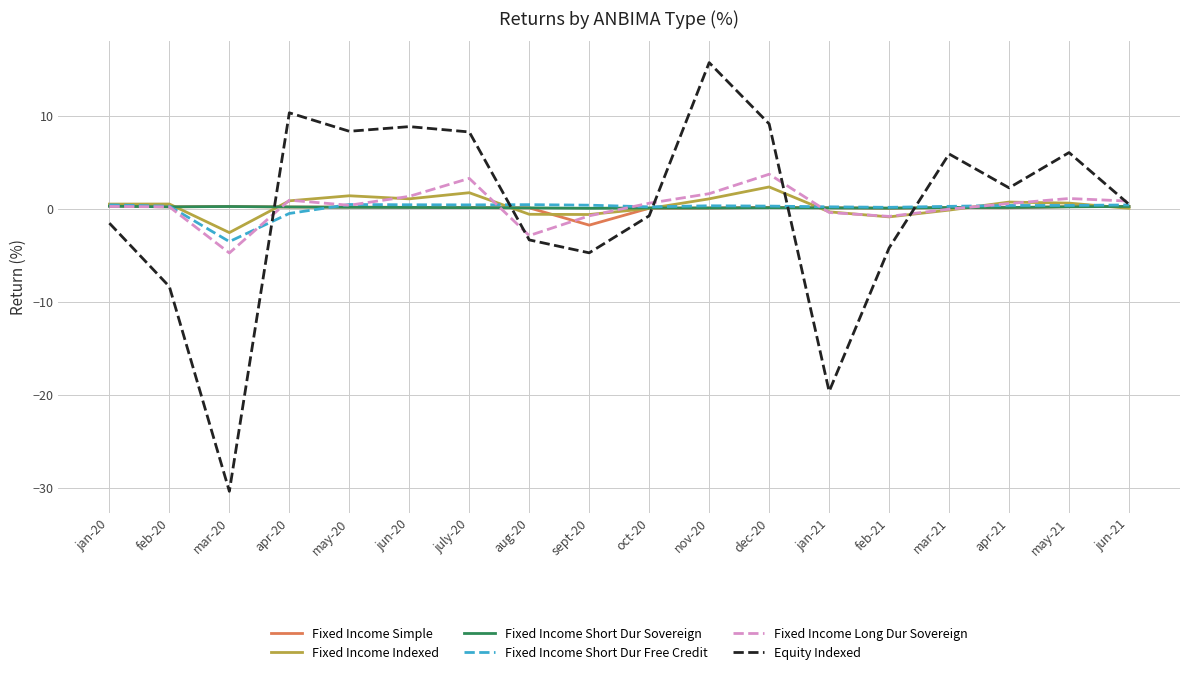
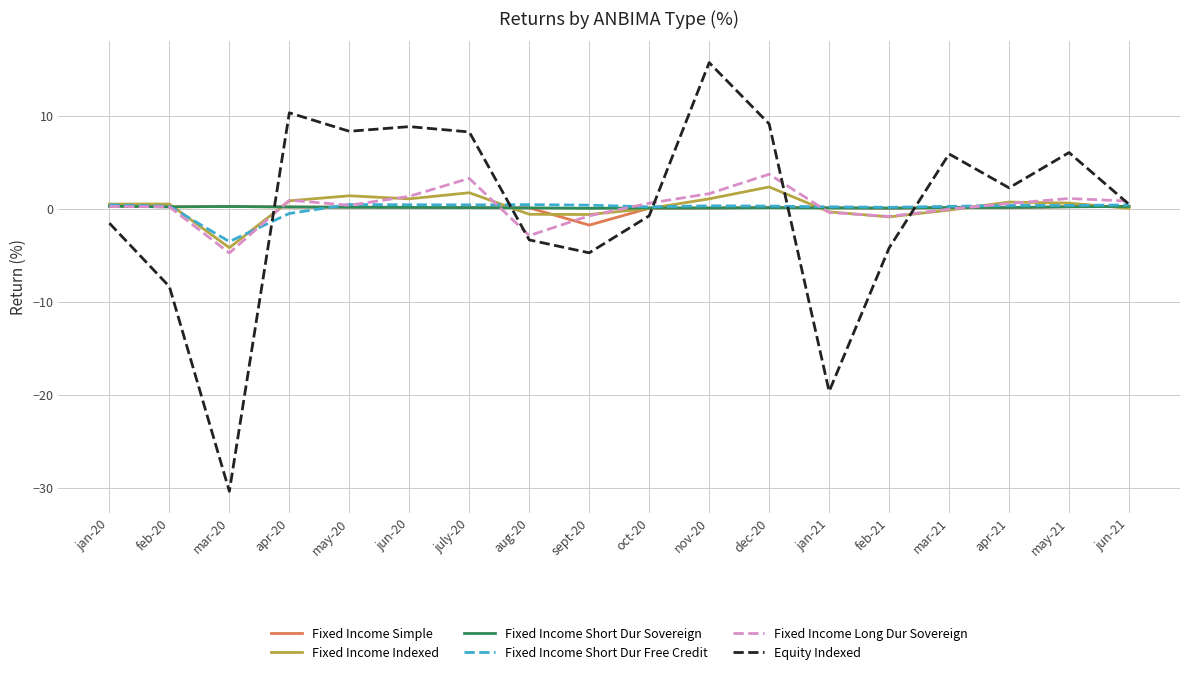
Fixed Income Indexed, mar-20: -3 -> -4
